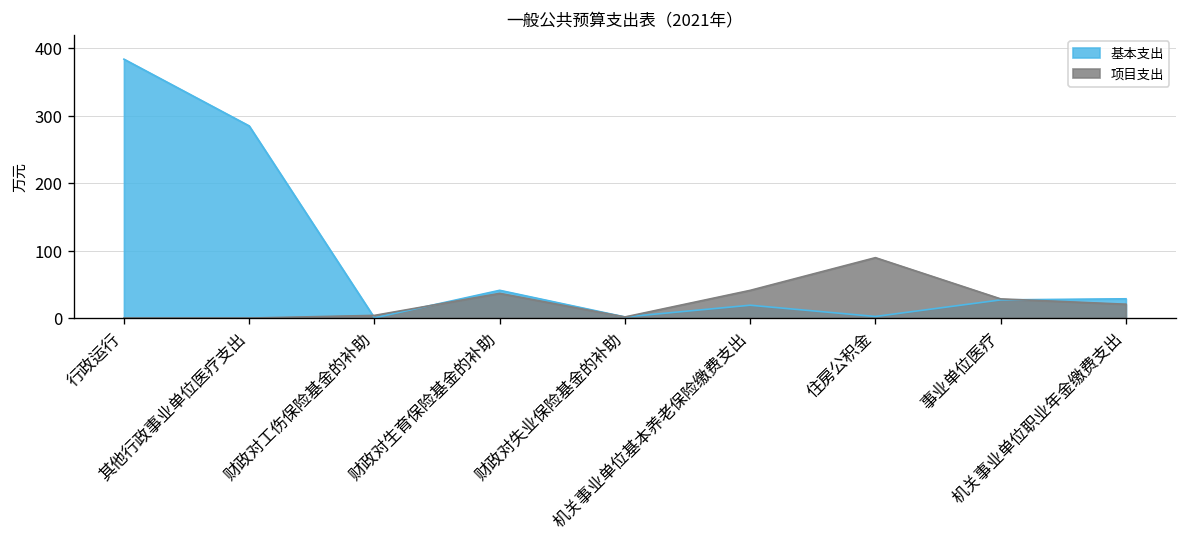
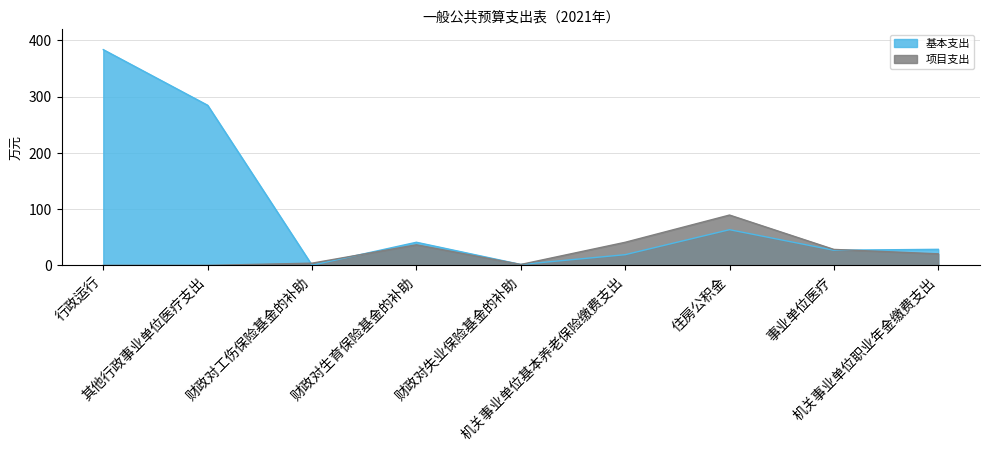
基本支出, 住房公积金: 0 -> 60
